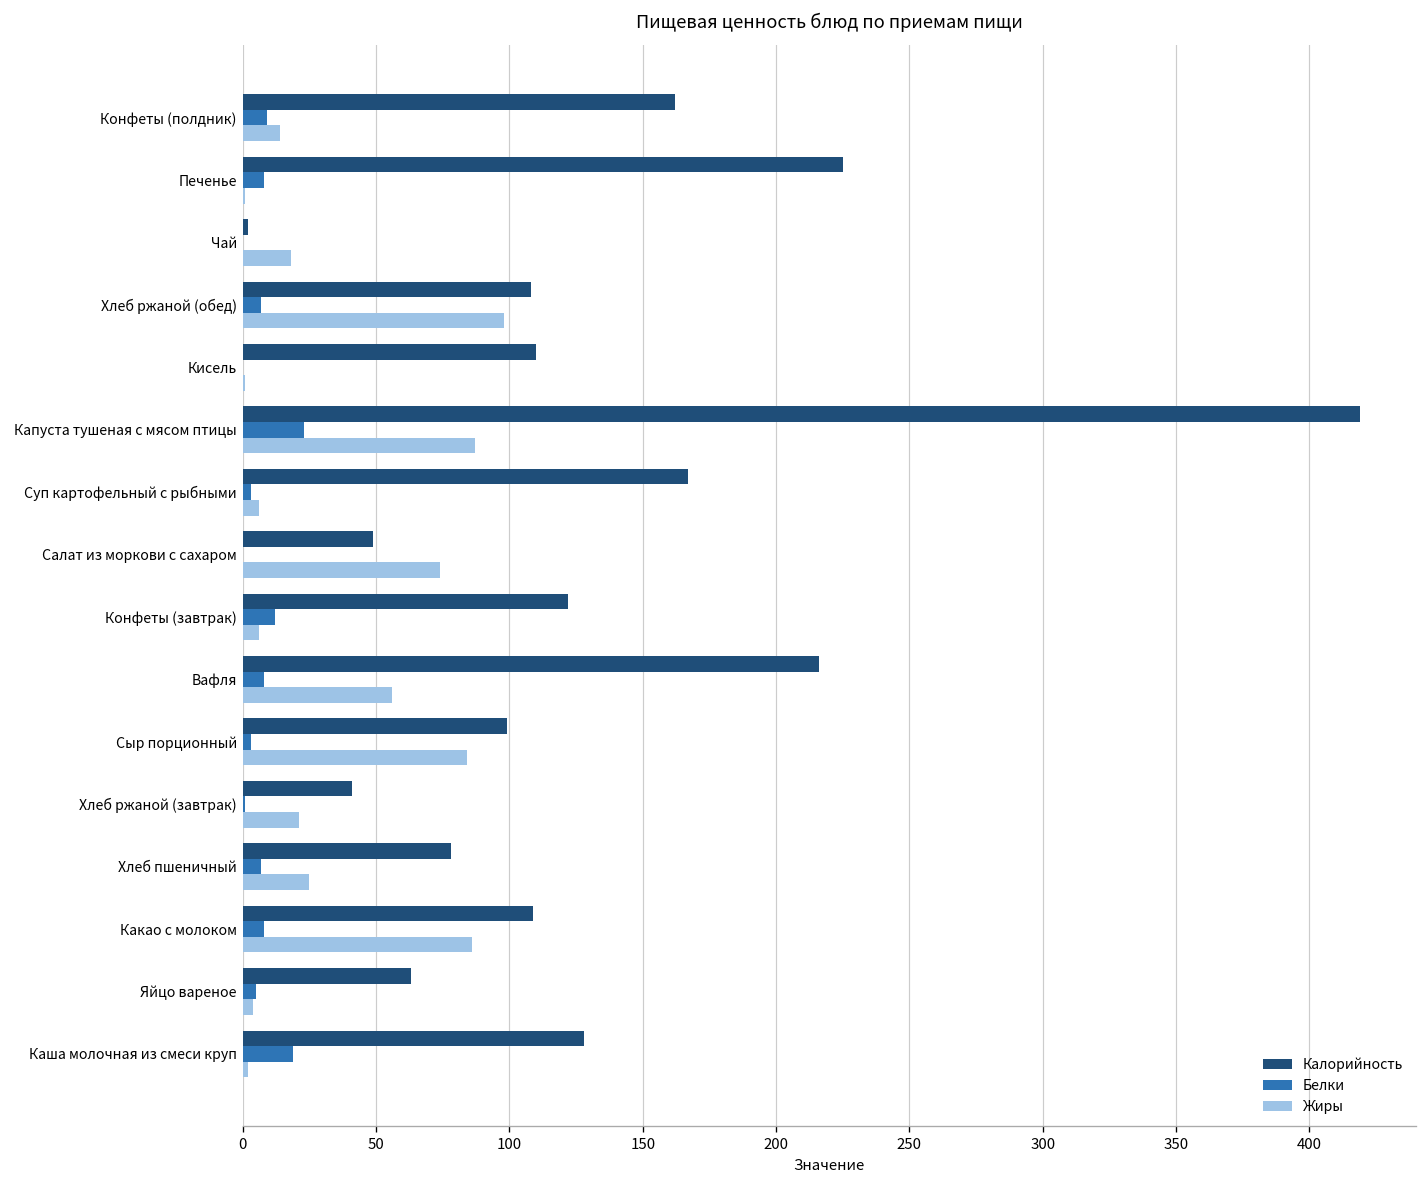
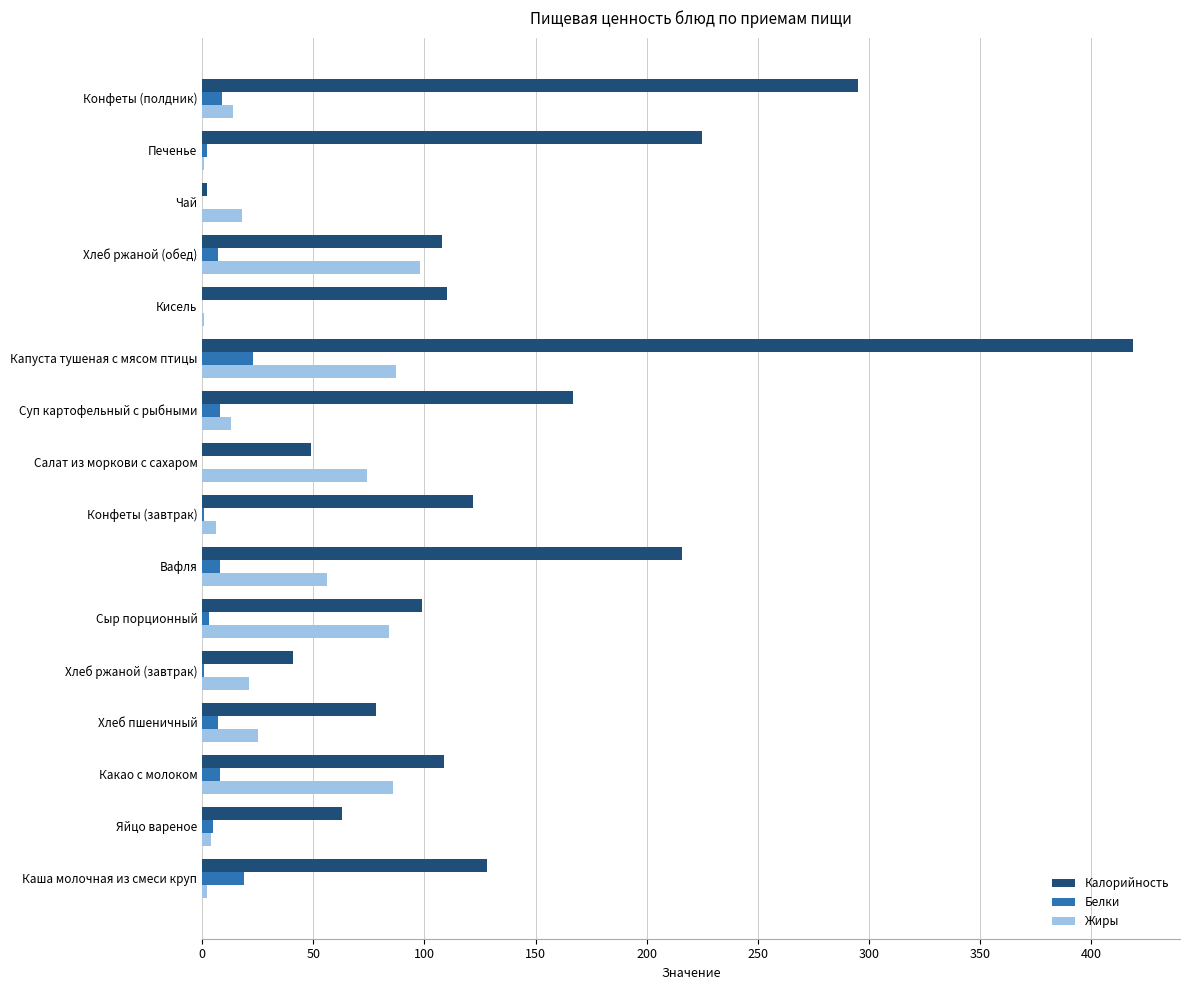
Калорийность, Конфеты (полдник): 162 -> 295
Белки, Печенье: 8 -> 2
Белки, Суп картофельный с рыбными: 3 -> 8
Жиры, Суп картофельный с рыбными: 6 -> 13
Белки, Конфеты (завтрак): 12 -> 1
